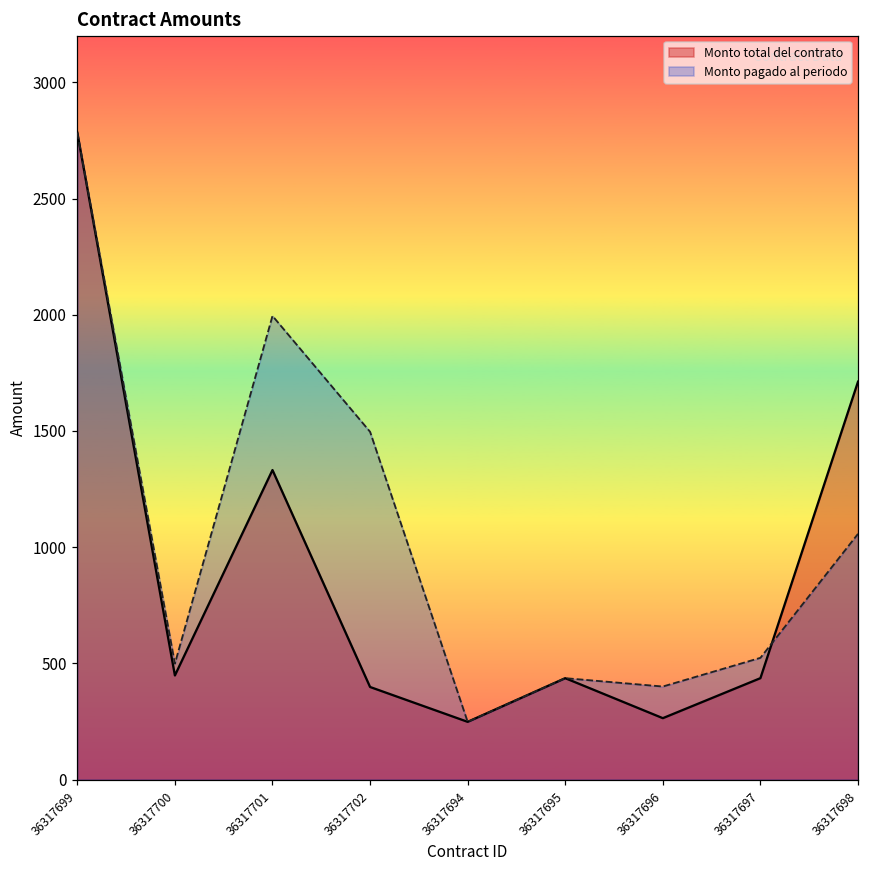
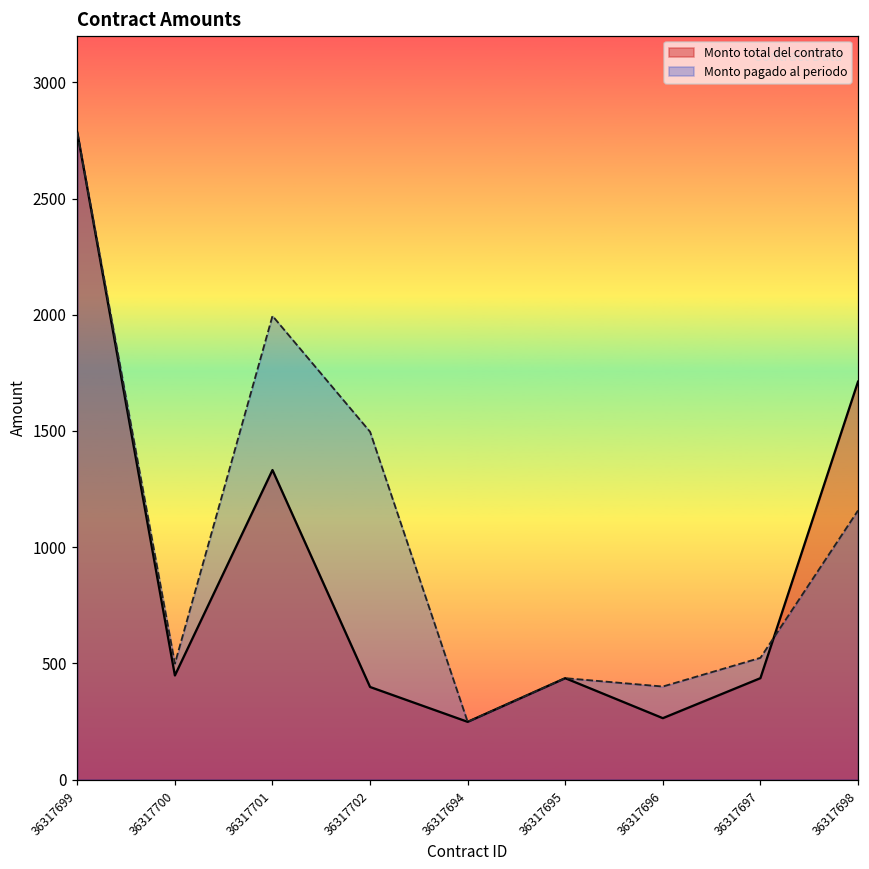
Monto pagado al periodo, 36317698: 1060 -> 1160
